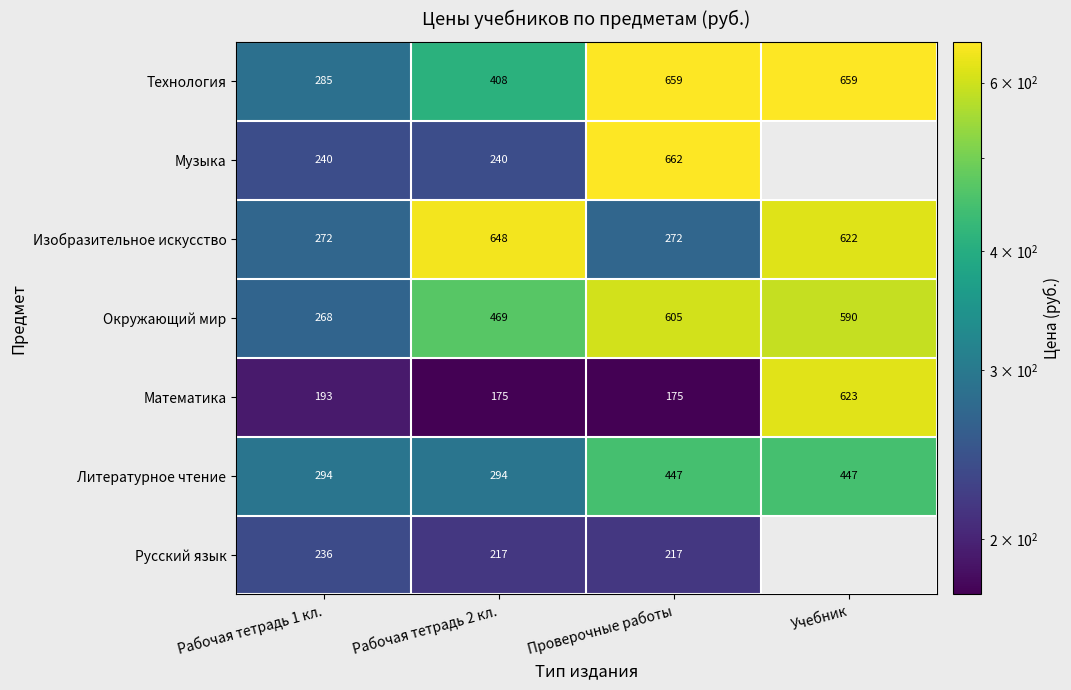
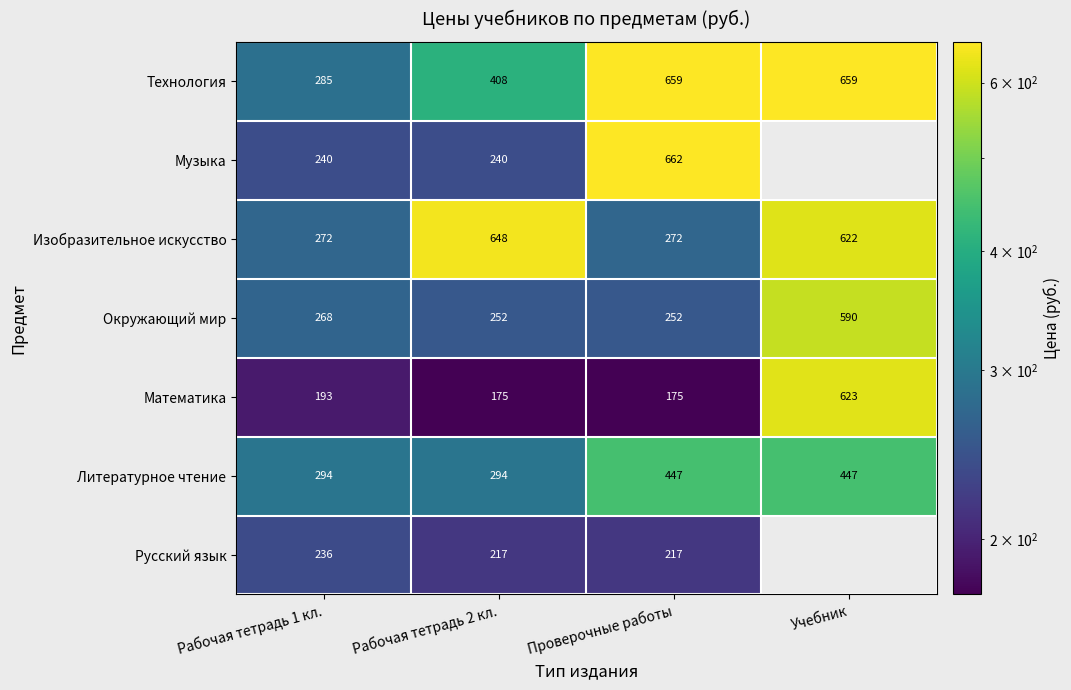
Окружающий мир, Рабочая тетрадь 2 кл.: 469 -> 252
Окружающий мир, Проверочные работы: 605 -> 252
